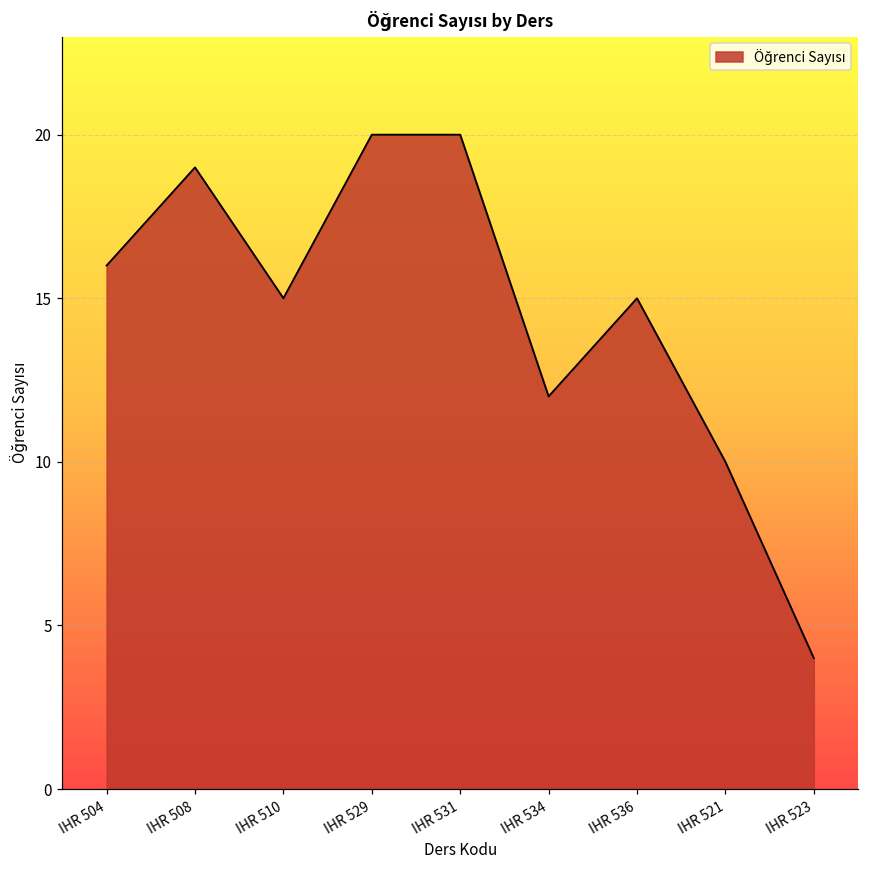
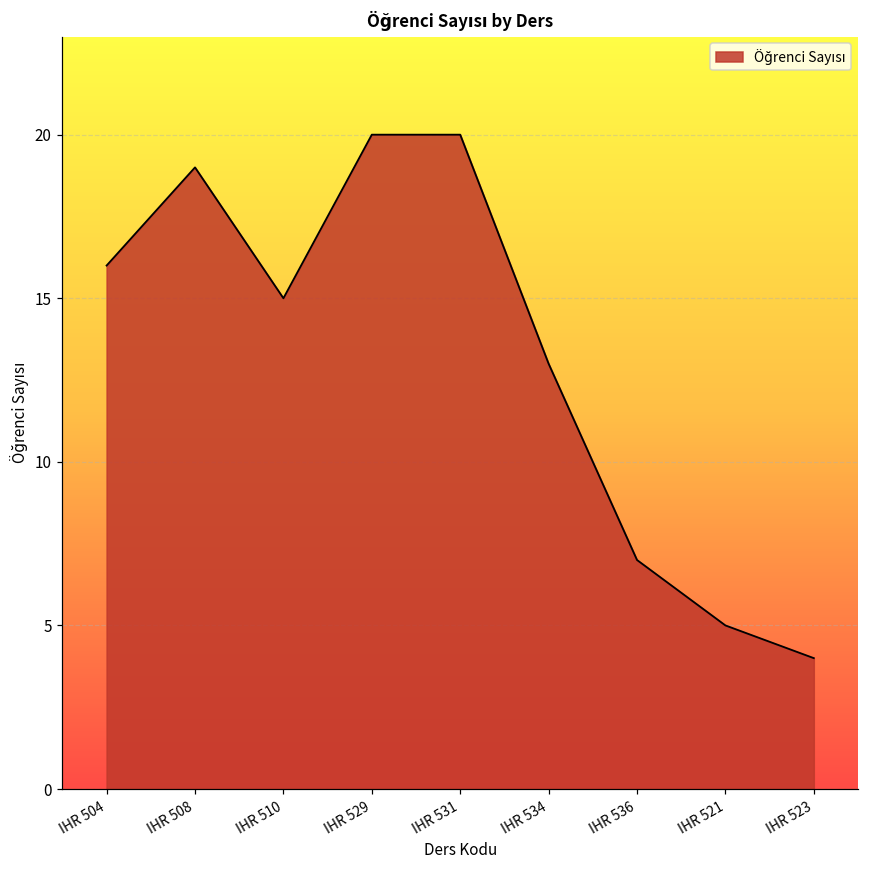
IHR 534: 12 -> 13
IHR 536: 15 -> 7
IHR 521: 10 -> 5
